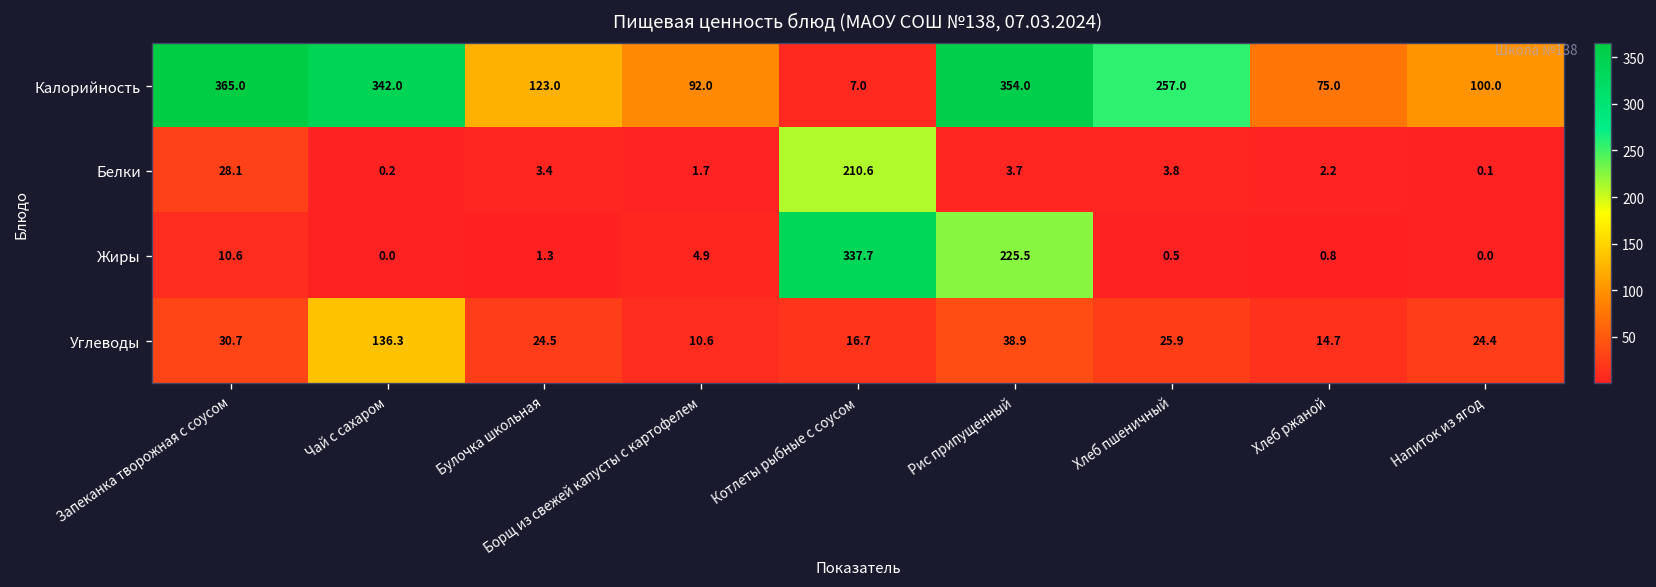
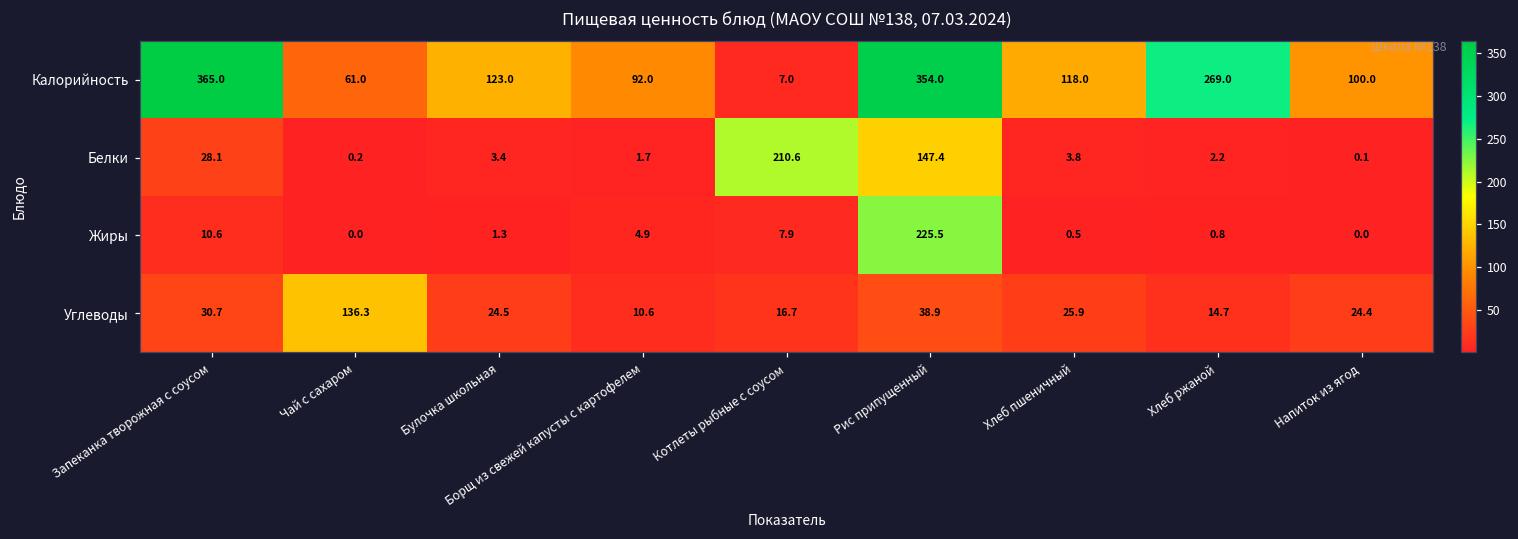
Калорийность, Чай с сахаром: 342.0 -> 61.0
Калорийность, Хлеб пшеничный: 257.0 -> 118.0
Калорийность, Хлеб ржаной: 75.0 -> 269.0
Белки, Рис припущенный: 3.7 -> 147.4
Жиры, Котлеты рыбные с соусом: 337.7 -> 7.9
